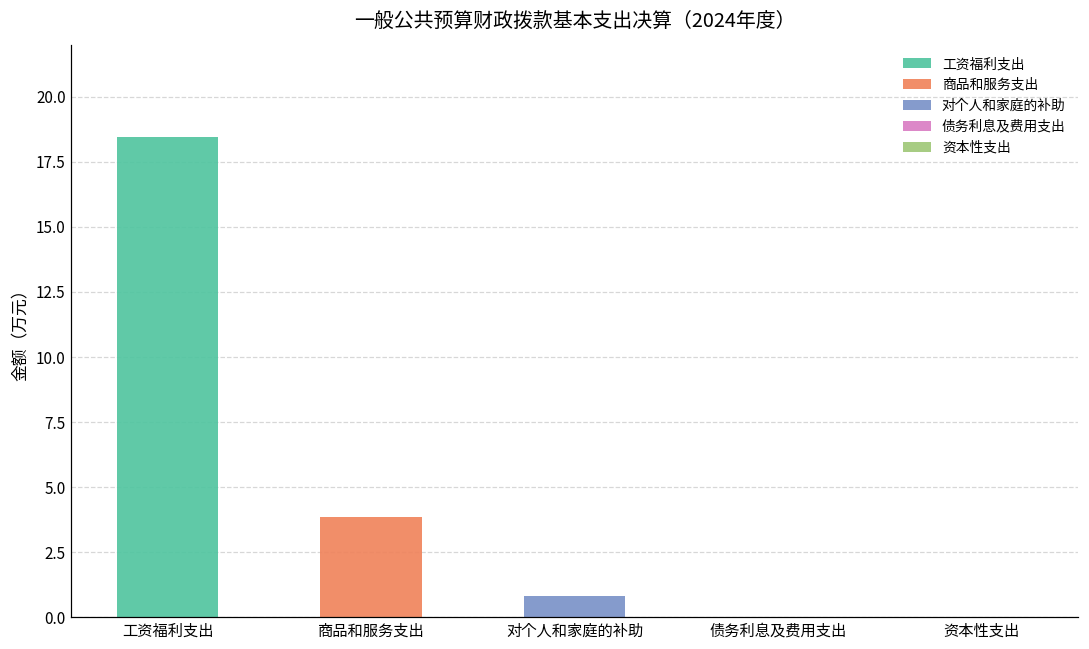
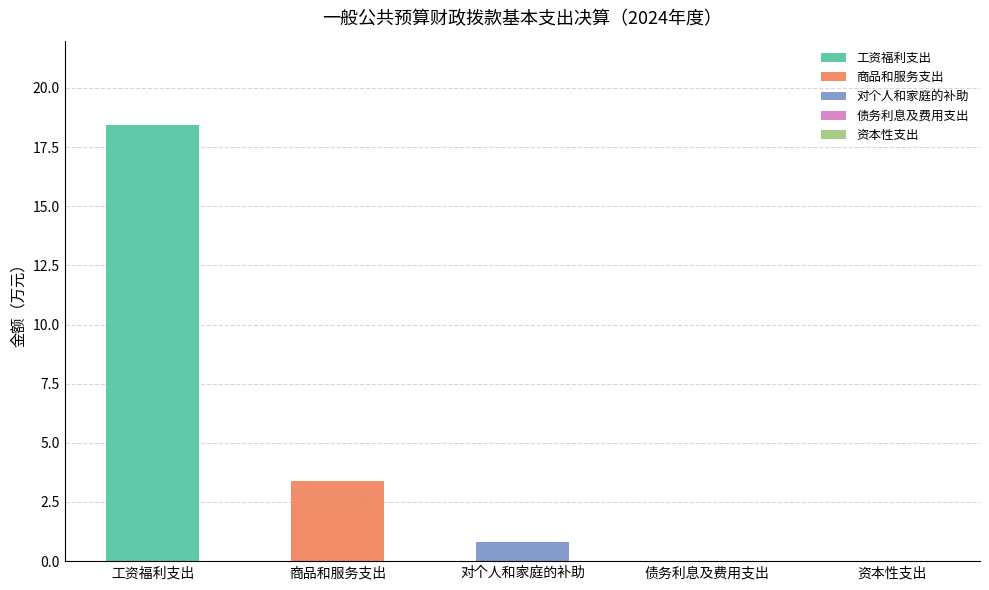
商品和服务支出: 3.9 -> 3.4
